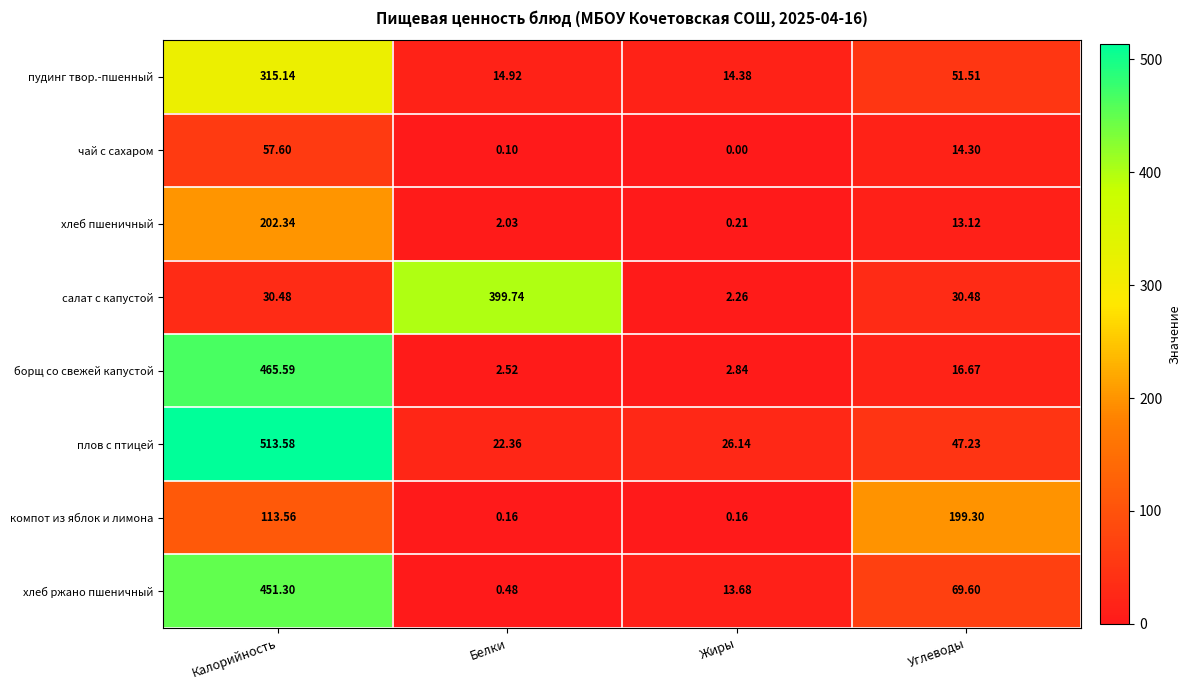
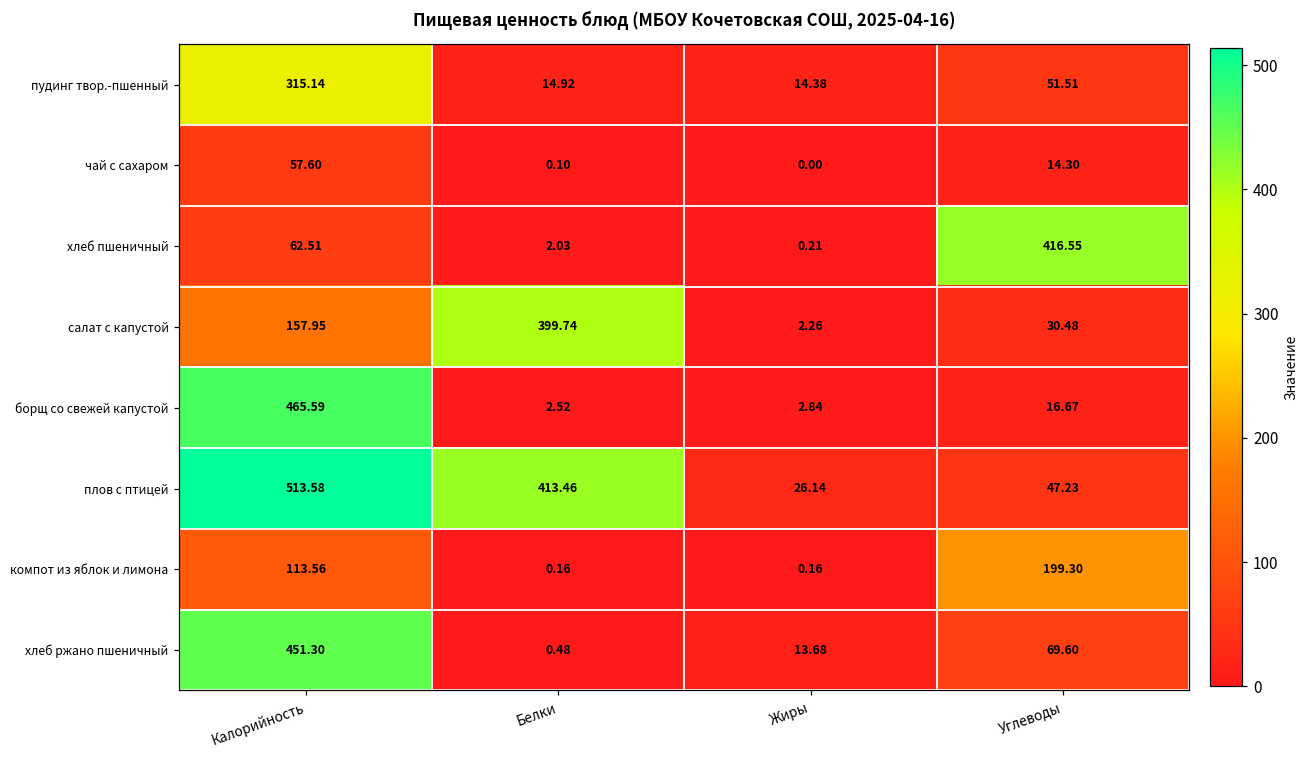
хлеб пшеничный, Калорийность: 202.34 -> 62.51
хлеб пшеничный, Углеводы: 13.12 -> 416.55
салат с капустой, Калорийность: 30.48 -> 157.95
плов с птицей, Белки: 22.36 -> 413.46
